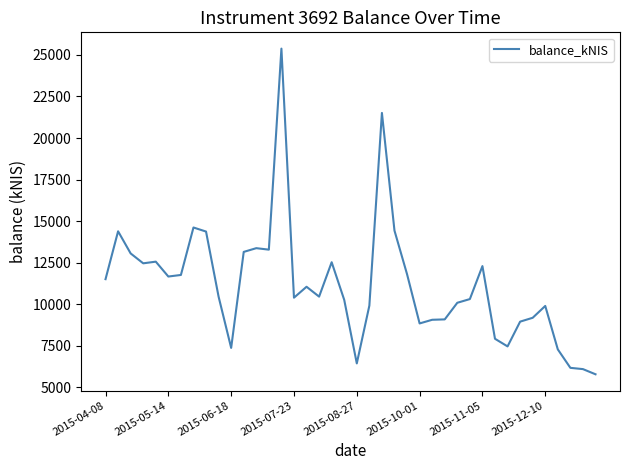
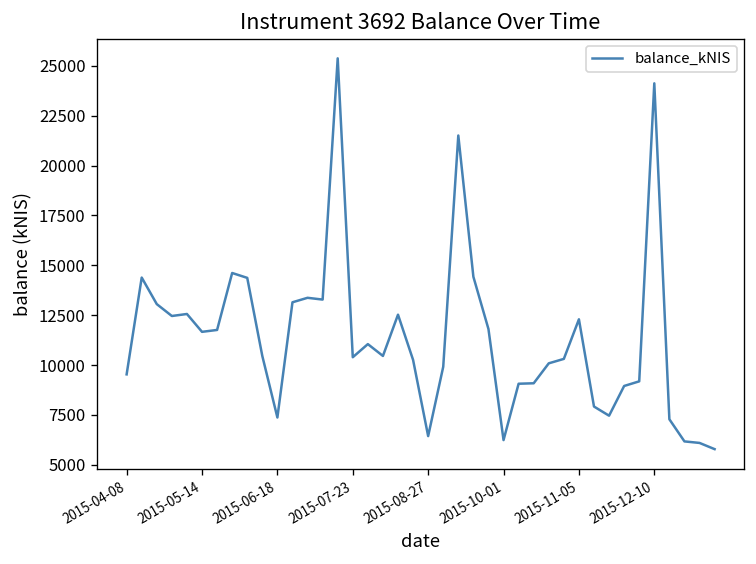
2015-04-08: 11500 -> 9500
2015-10-01: 8800 -> 6200
2015-12-10: 9900 -> 24100
